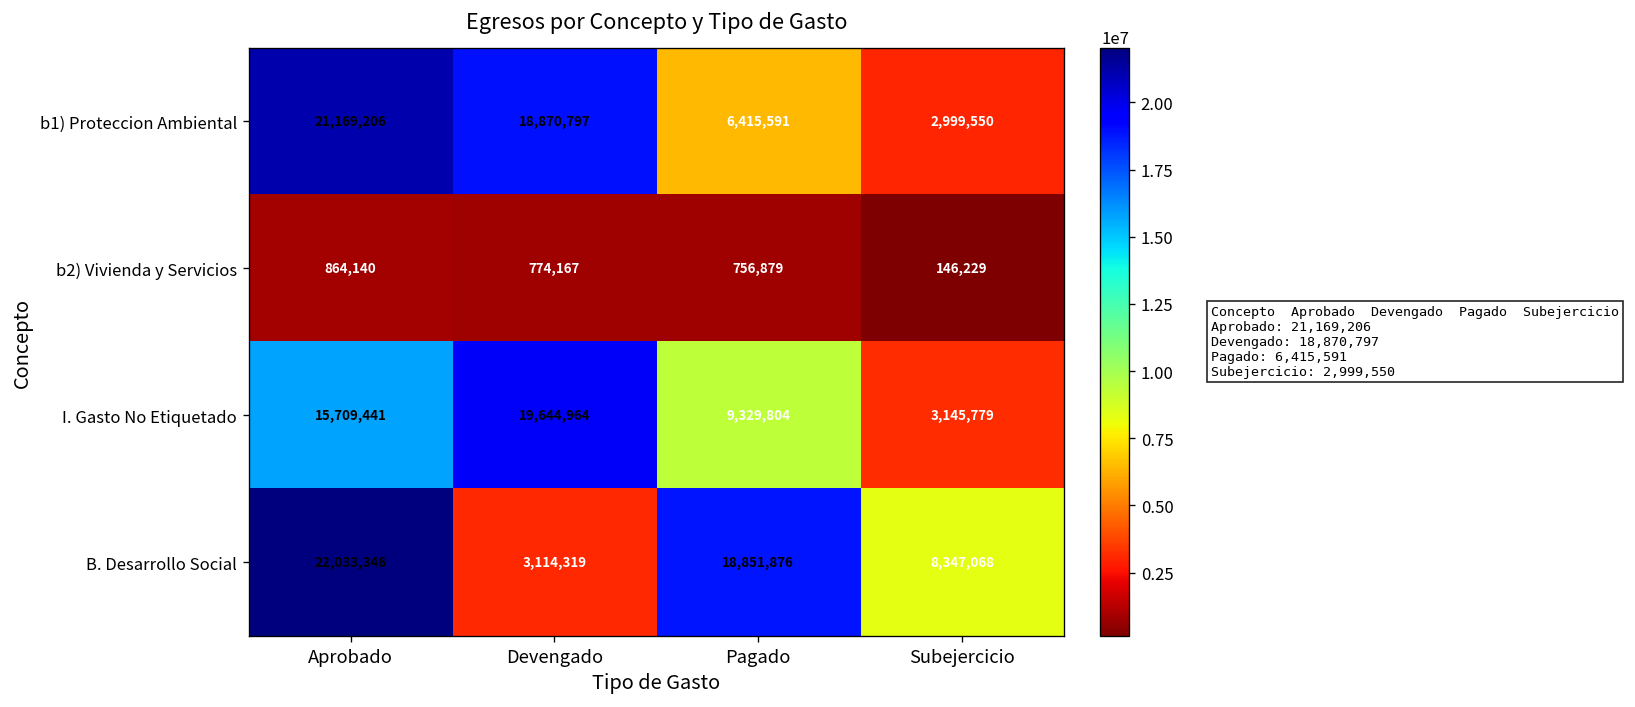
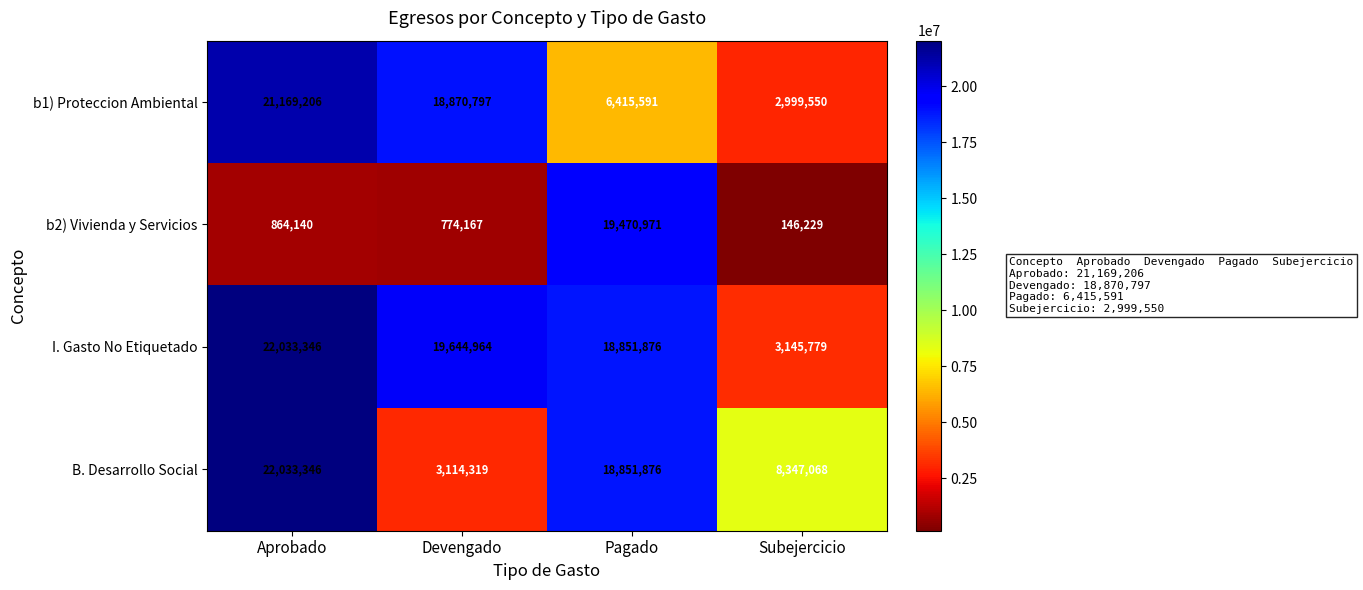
b2) Vivienda y Servicios, Pagado: 756,879 -> 19,470,971
I. Gasto No Etiquetado, Aprobado: 15,709,441 -> 22,033,346
I. Gasto No Etiquetado, Pagado: 9,329,804 -> 18,851,876
